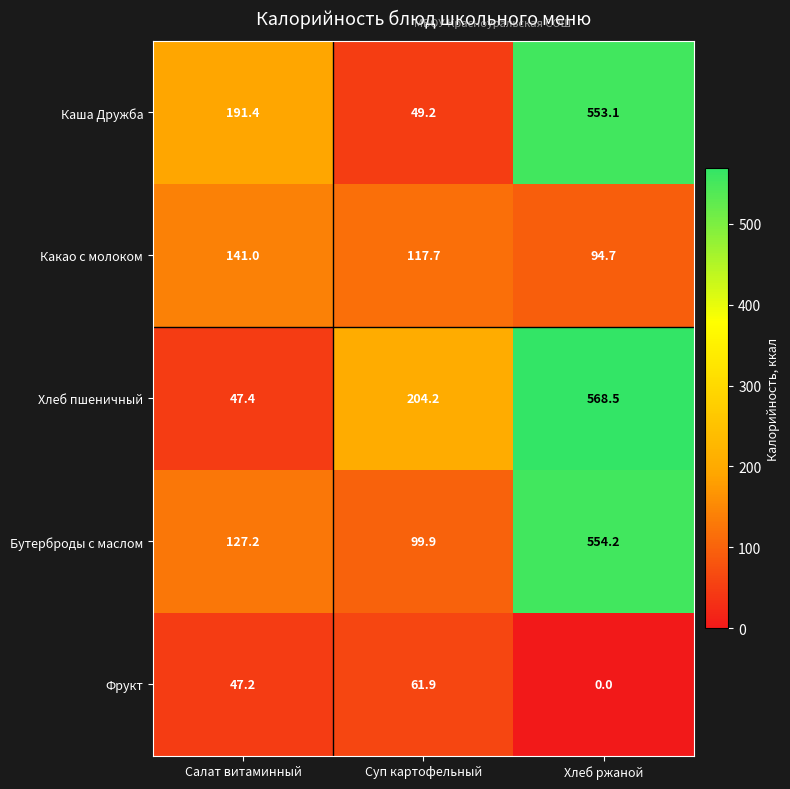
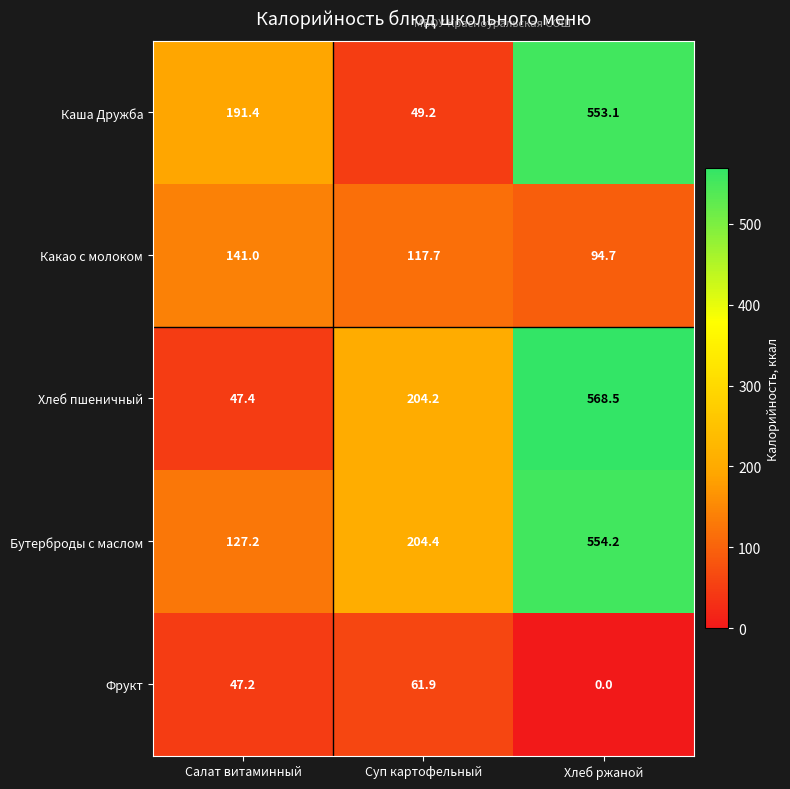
Бутерброды с маслом, Суп картофельный: 99.9 -> 204.4
